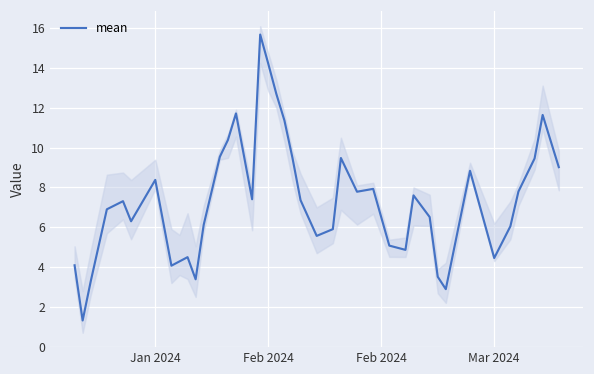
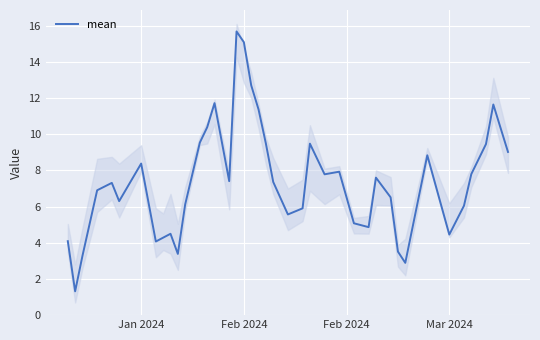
mean, Feb 2024: 14.2 -> 15.1
